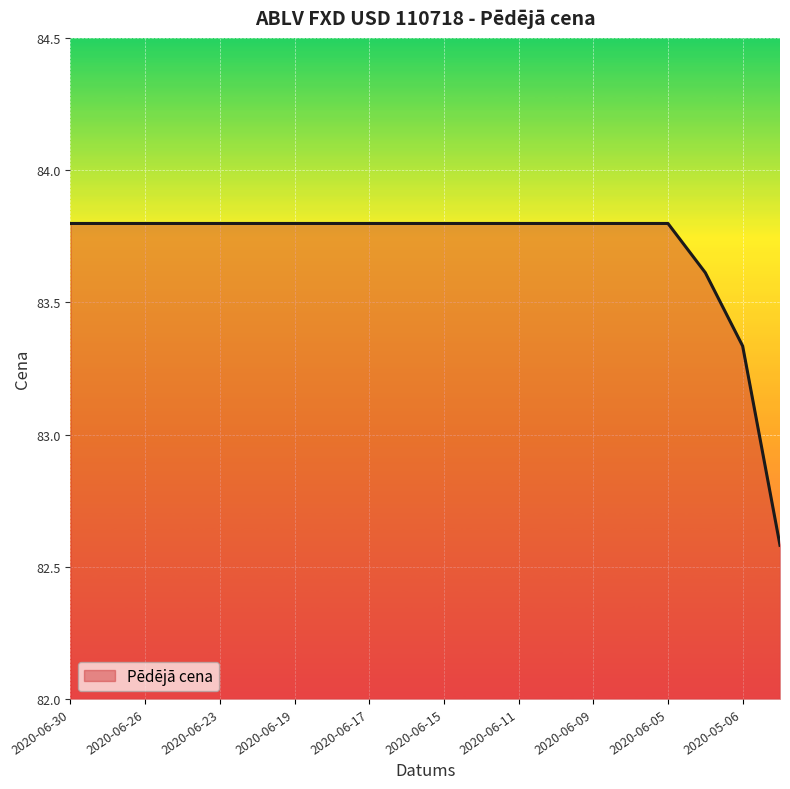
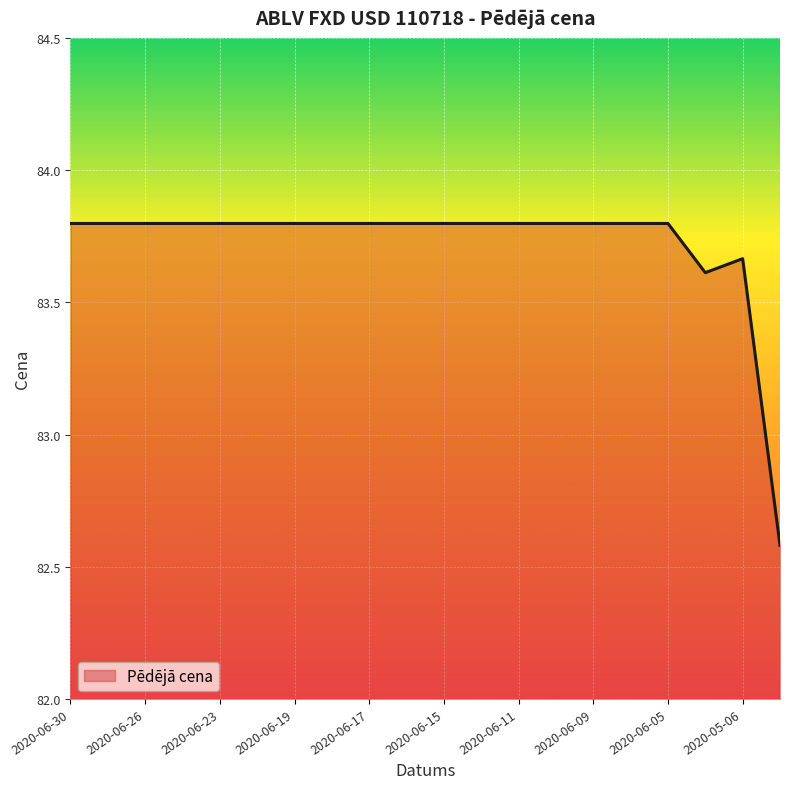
2020-05-06: 83.34 -> 83.67
